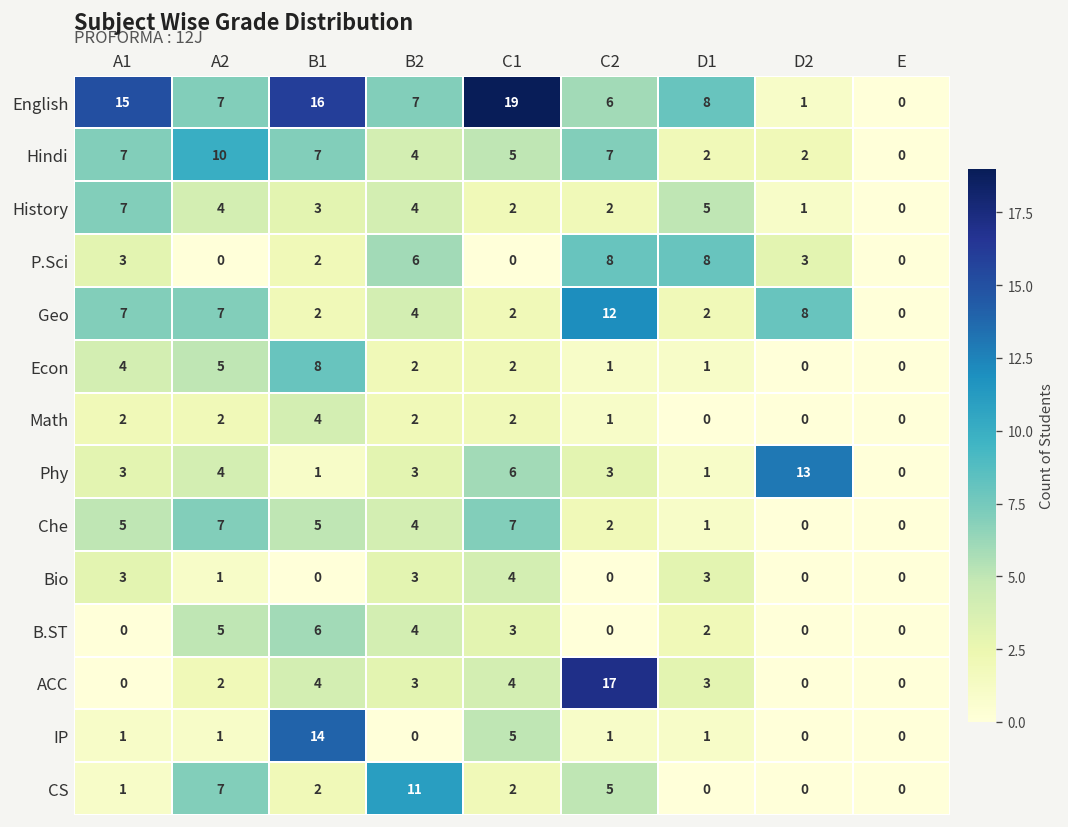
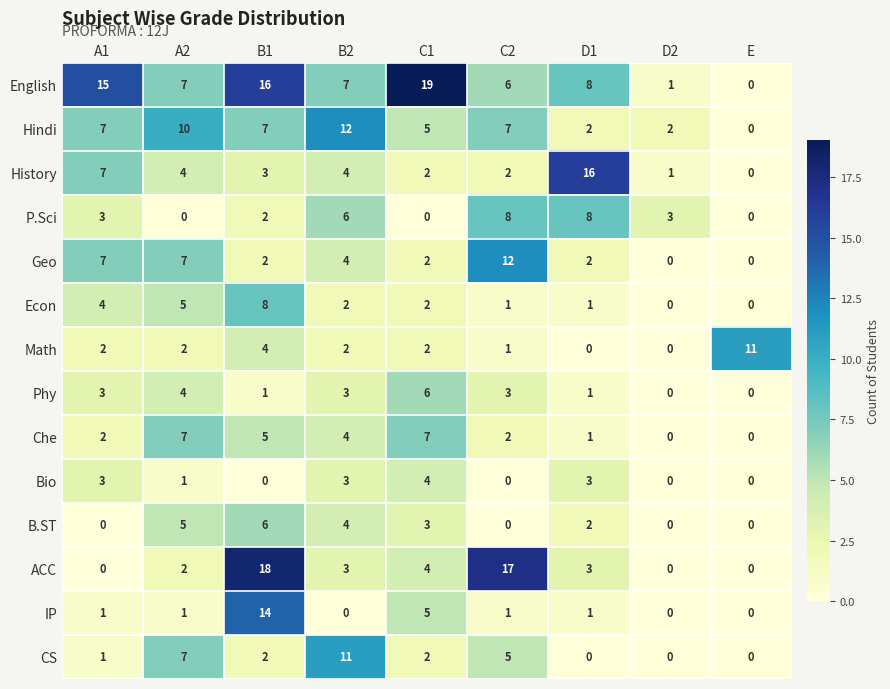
Hindi, B2: 4 -> 12
History, D1: 5 -> 16
Geo, D2: 8 -> 0
Math, E: 0 -> 11
Phy, D2: 13 -> 0
Che, A1: 5 -> 2
ACC, B1: 4 -> 18
